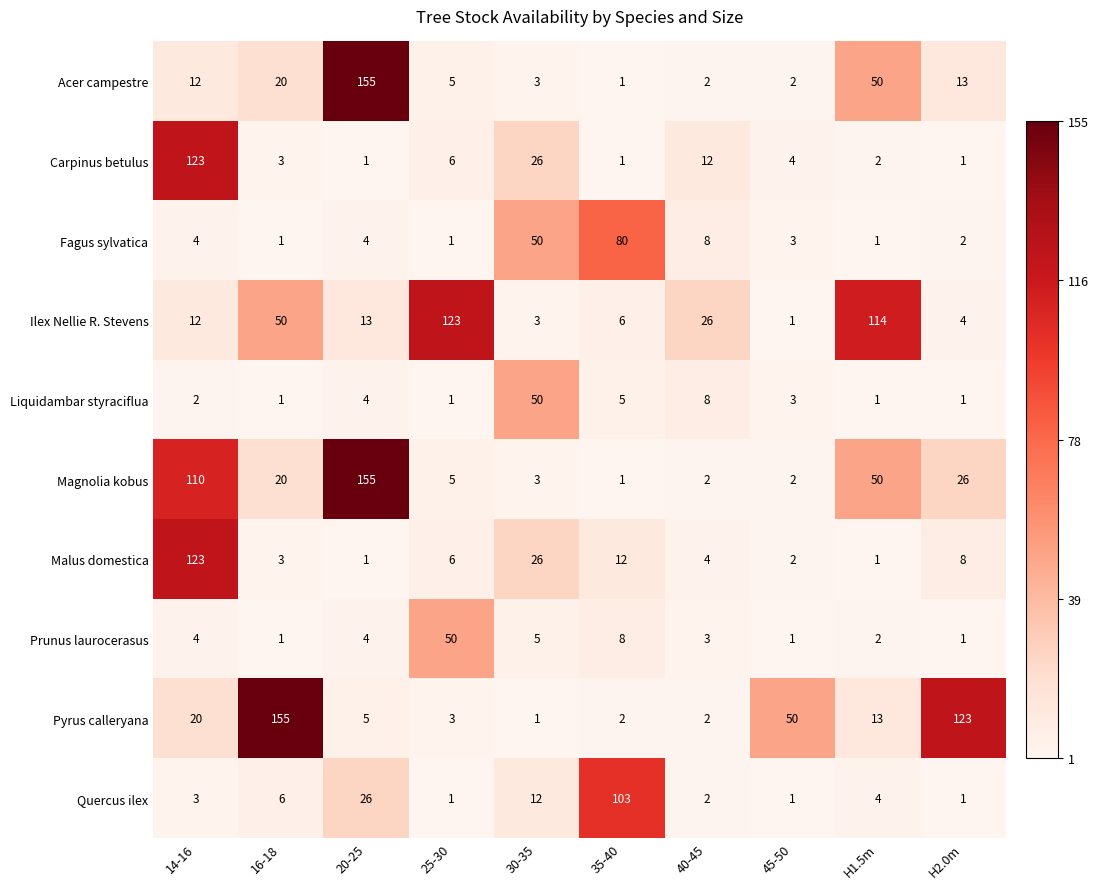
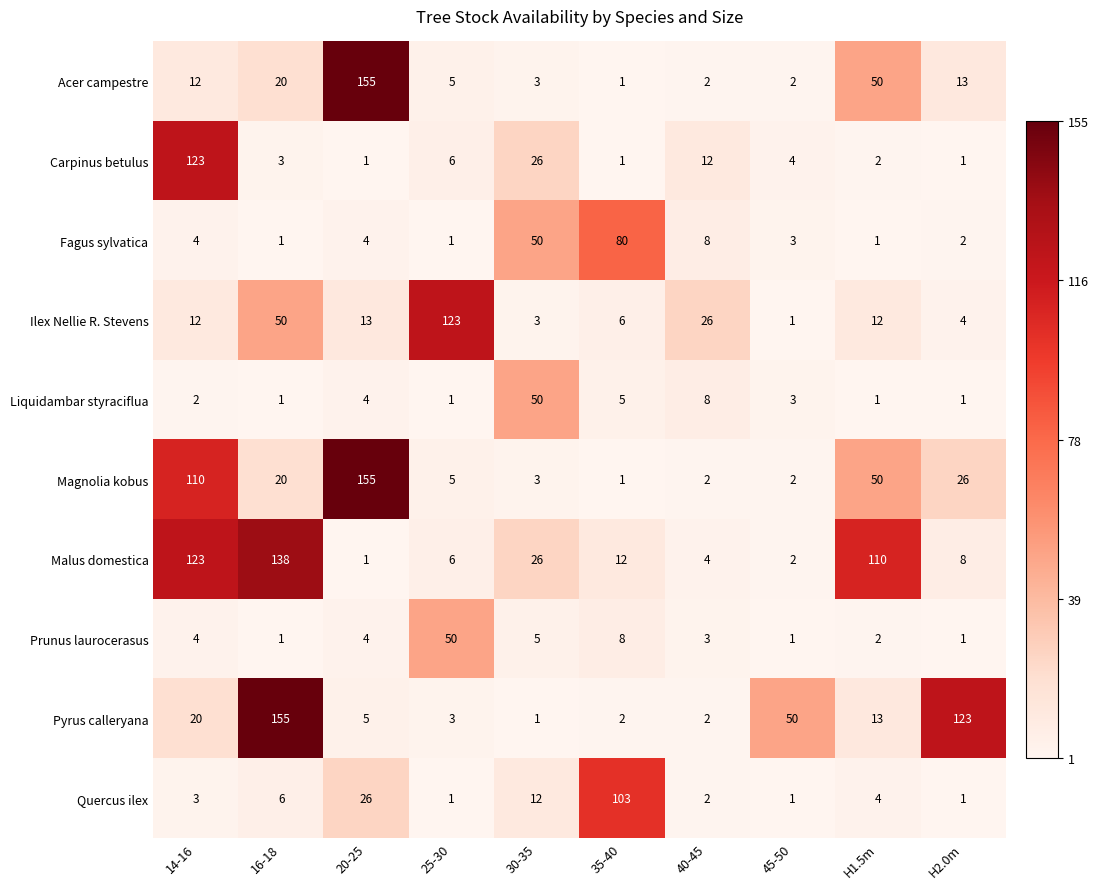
Ilex Nellie R. Stevens, H1.5m: 114 -> 12
Malus domestica, 16-18: 3 -> 138
Malus domestica, H1.5m: 1 -> 110
